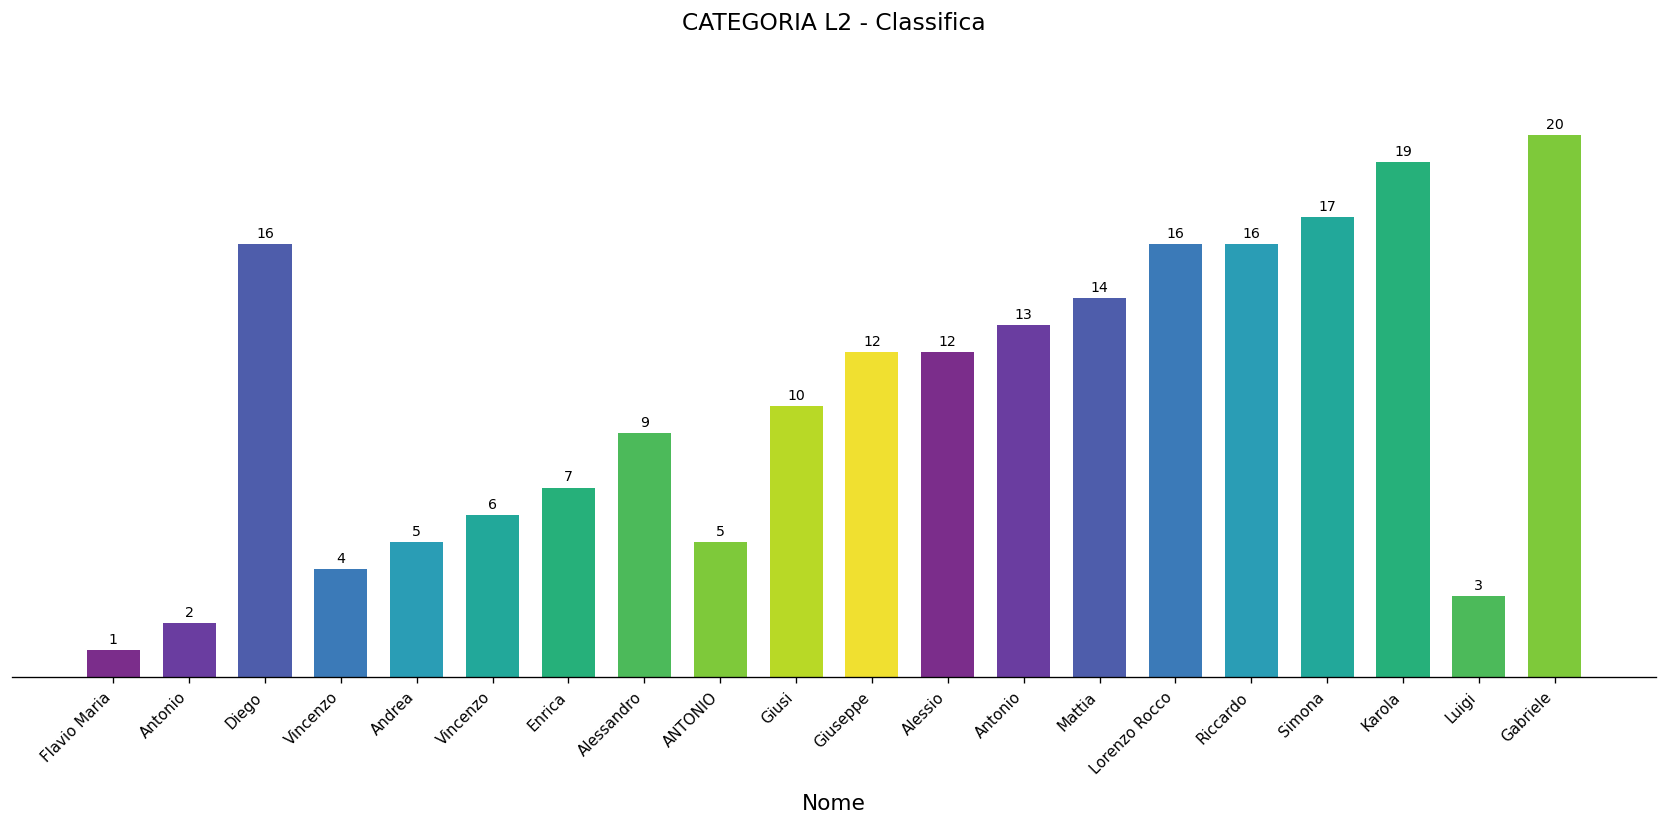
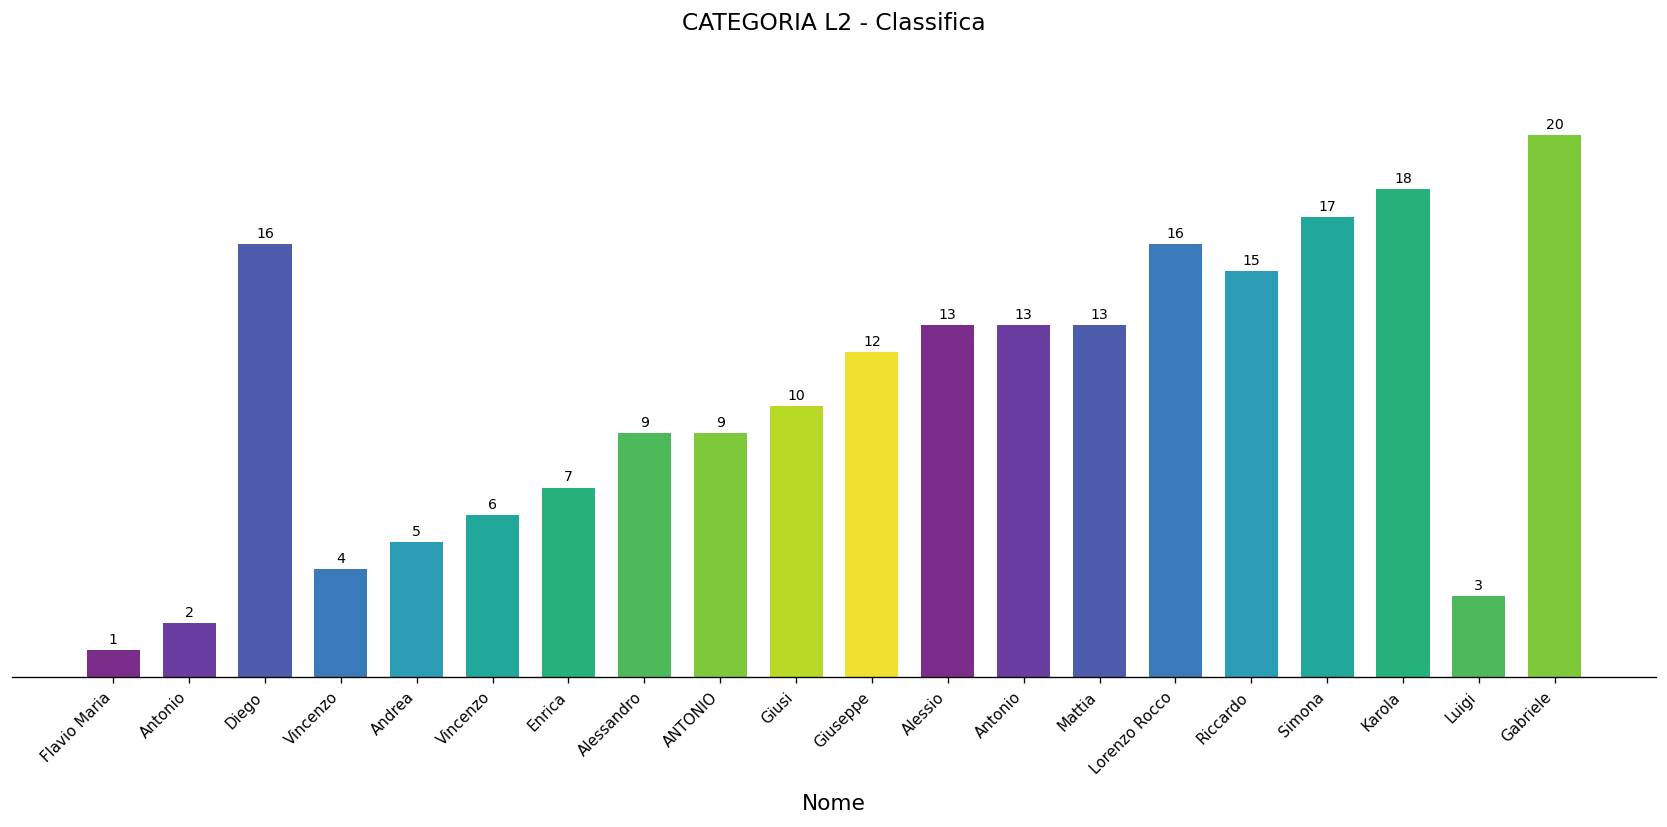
ANTONIO: 5 -> 9
Alessio: 12 -> 13
Mattia: 14 -> 13
Riccardo: 16 -> 15
Karola: 19 -> 18
